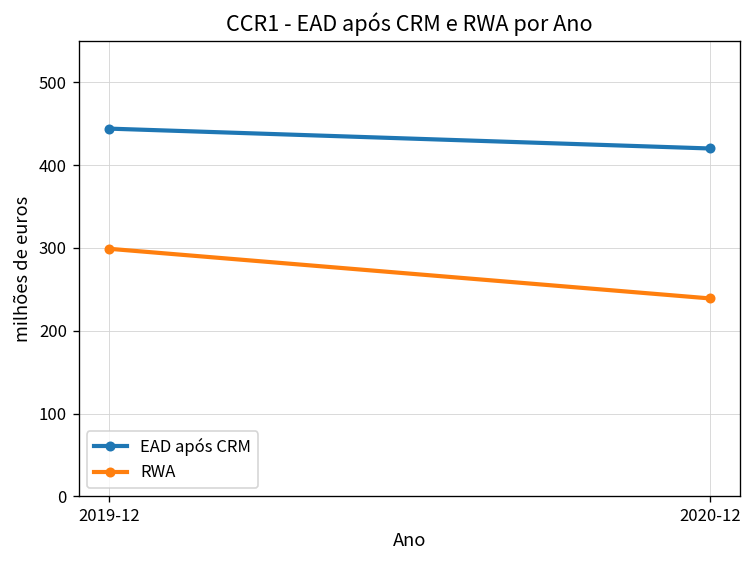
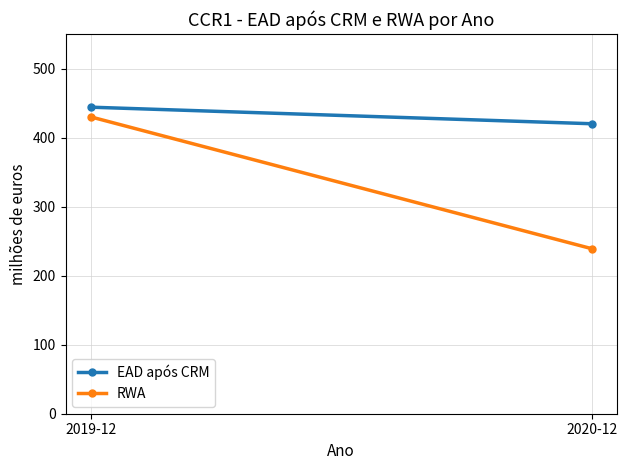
RWA, 2019-12: 300 -> 430
